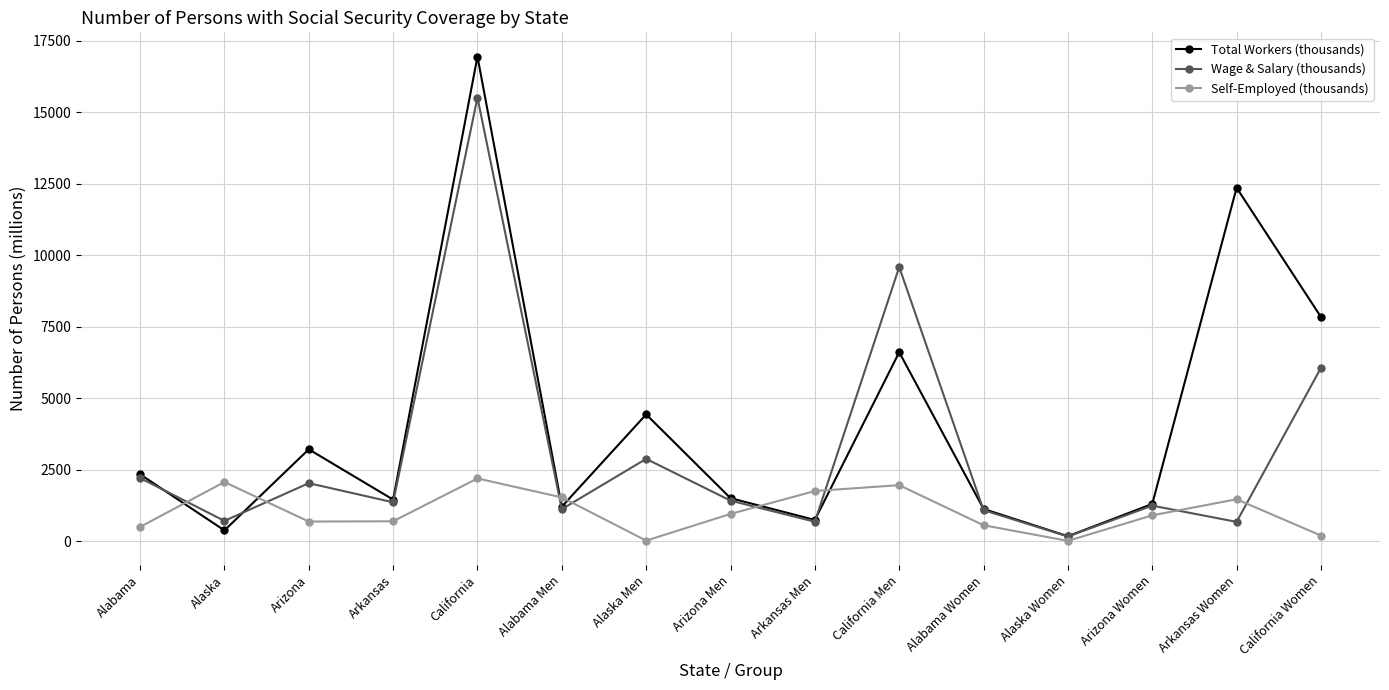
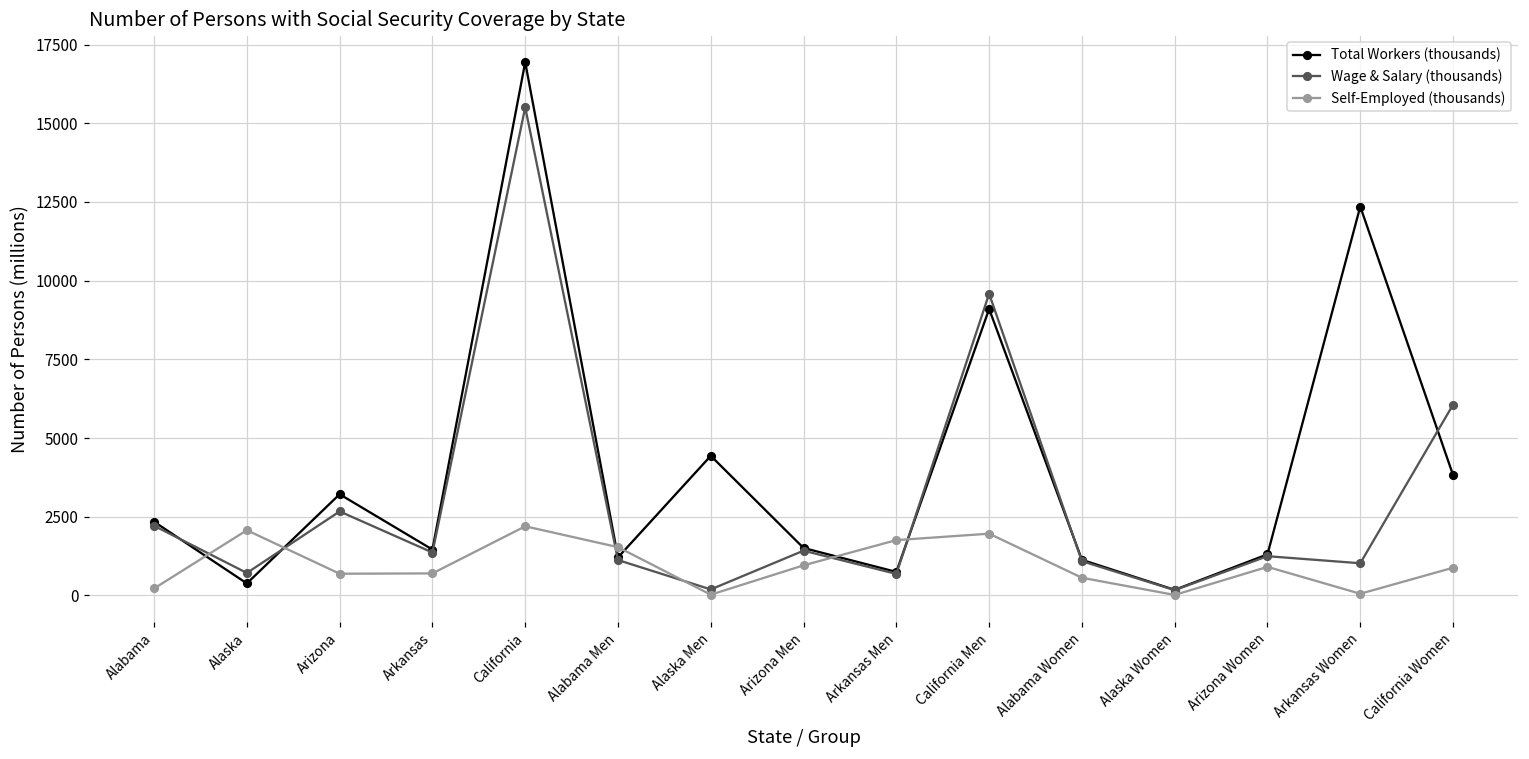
Self-Employed (thousands), Alabama: 500 -> 200
Wage & Salary (thousands), Arizona: 2000 -> 2700
Wage & Salary (thousands), Alaska Men: 2900 -> 200
Total Workers (thousands), California Men: 6600 -> 9100
Wage & Salary (thousands), Arkansas Women: 700 -> 1000
Self-Employed (thousands), Arkansas Women: 1500 -> 100
Total Workers (thousands), California Women: 7800 -> 3800
Self-Employed (thousands), California Women: 200 -> 900
